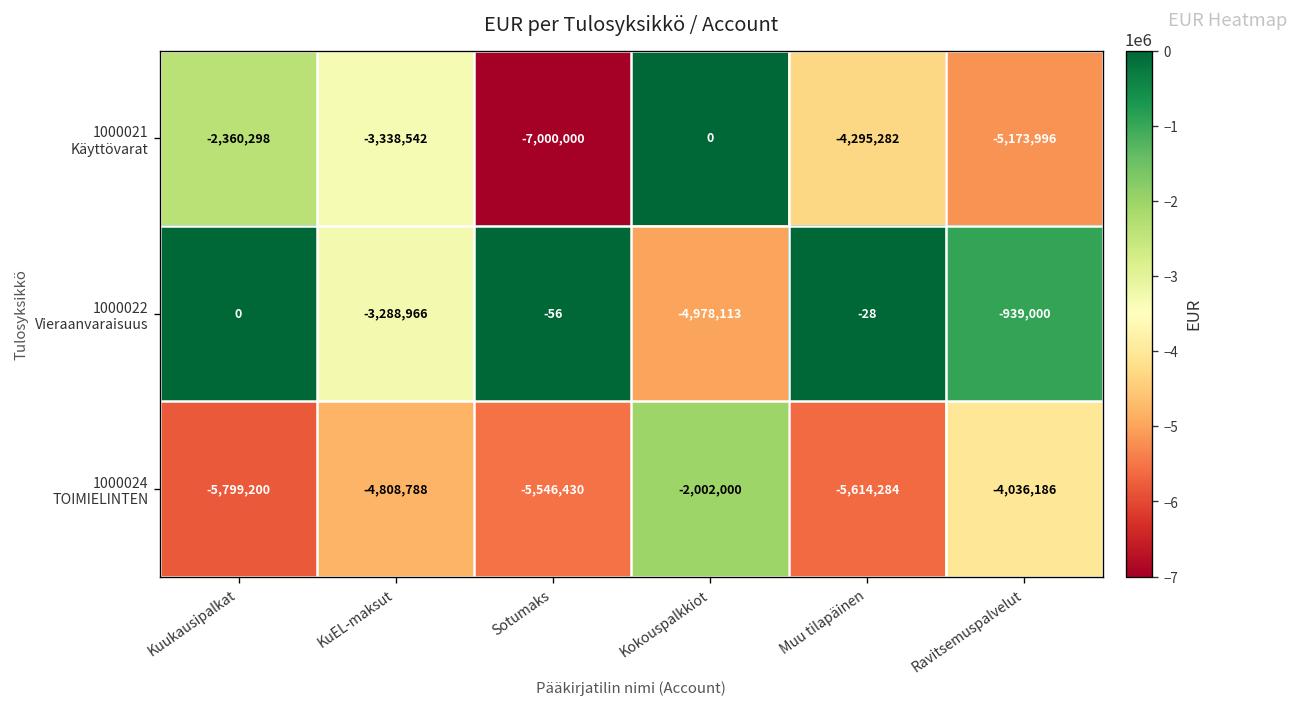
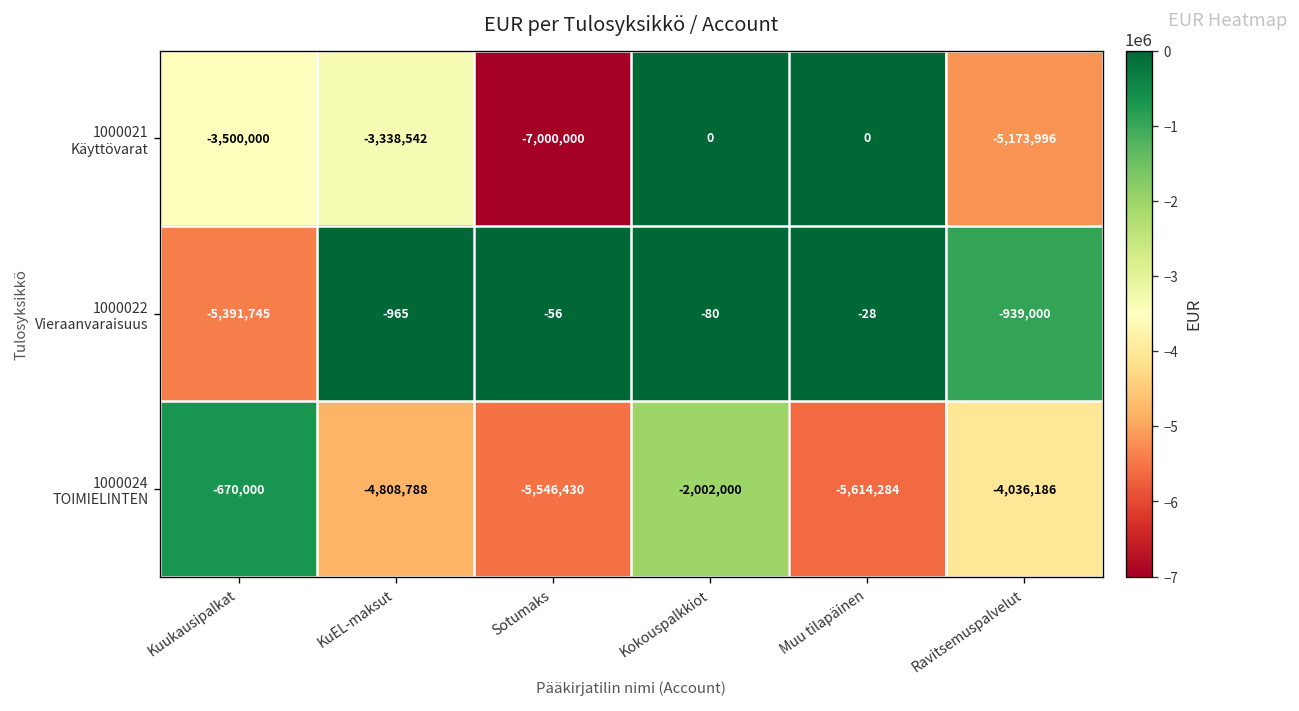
1000021 Käyttövarat, Kuukausipalkat: -2,360,298 -> -3,500,000
1000021 Käyttövarat, Muu tilapäinen: -4,295,282 -> 0
1000022 Vieraanvaraisuus, Kuukausipalkat: 0 -> -5,391,745
1000022 Vieraanvaraisuus, KuEL-maksut: -3,288,966 -> -965
1000022 Vieraanvaraisuus, Kokouspalkkiot: -4,978,113 -> -80
1000024 TOIMIELINTEN, Kuukausipalkat: -5,799,200 -> -670,000
